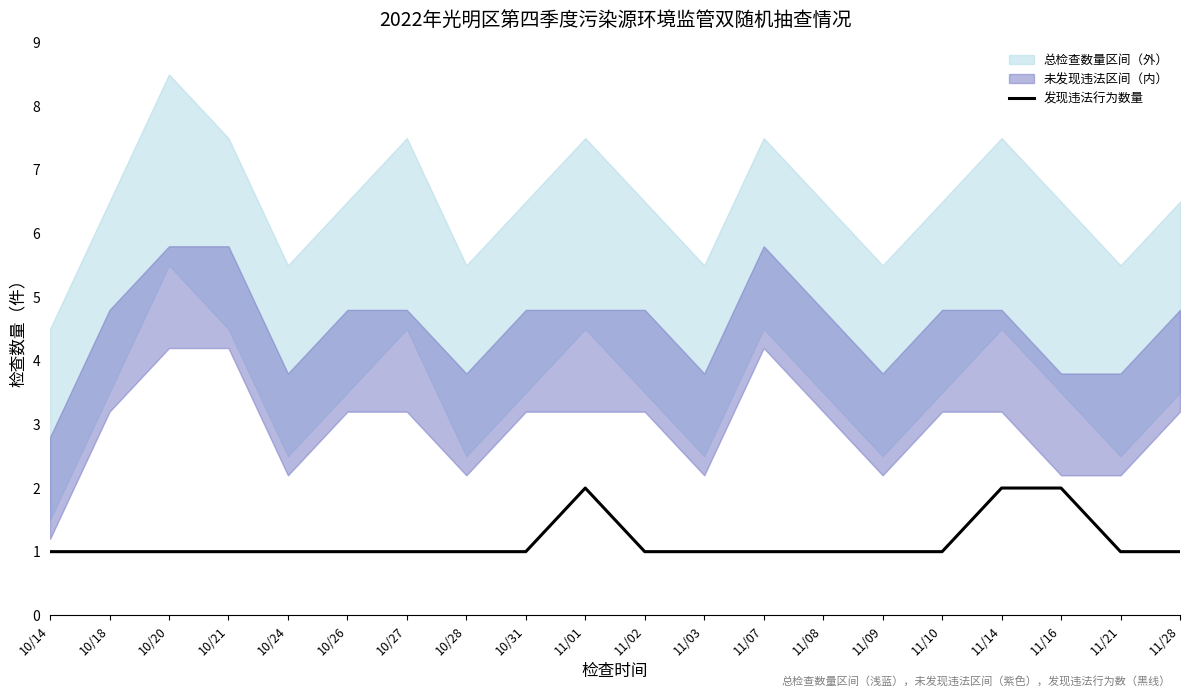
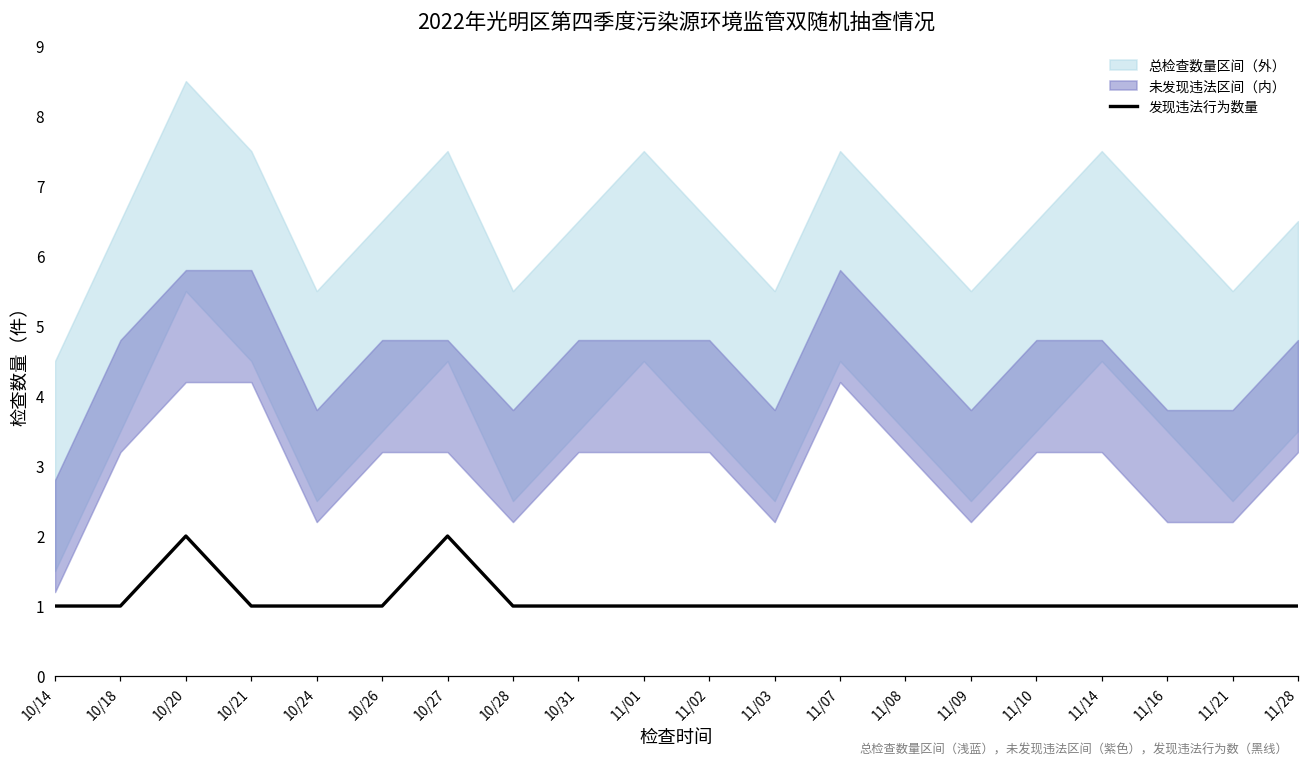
发现违法行为数量, 10/20: 1 -> 2
发现违法行为数量, 10/27: 1 -> 2
发现违法行为数量, 11/01: 2 -> 1
发现违法行为数量, 11/14: 2 -> 1
发现违法行为数量, 11/16: 2 -> 1
